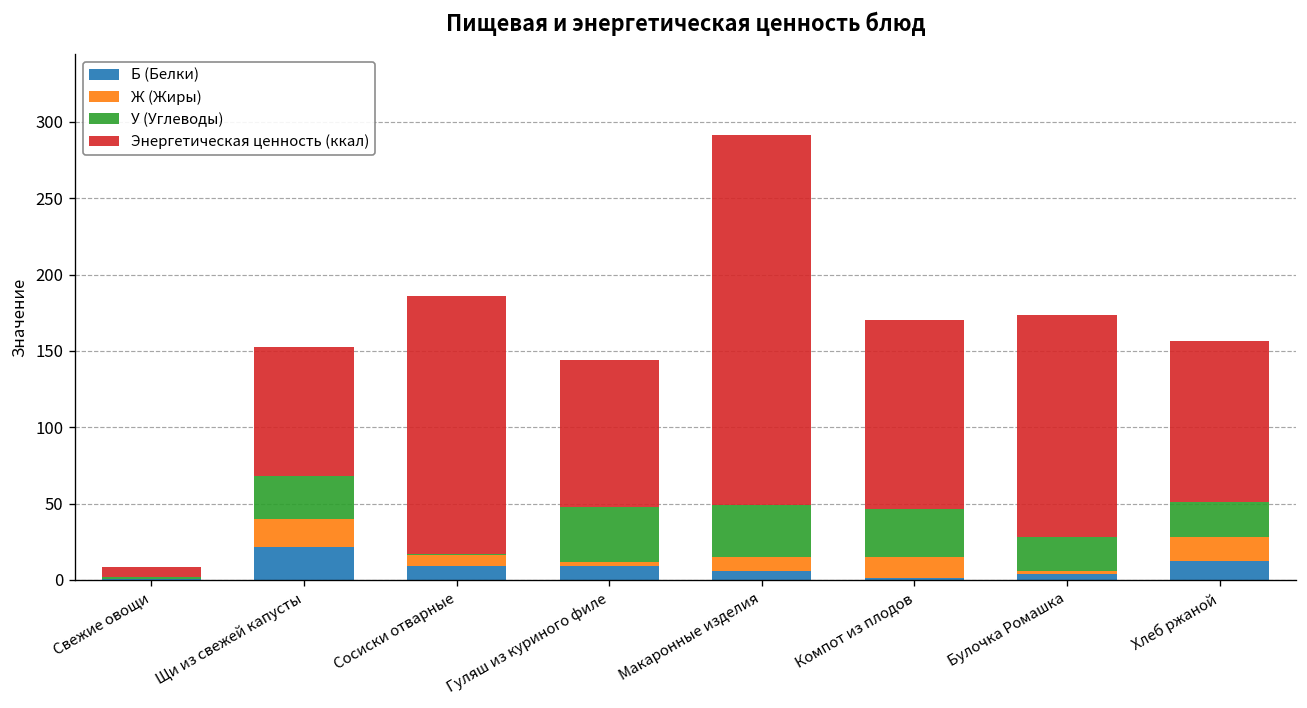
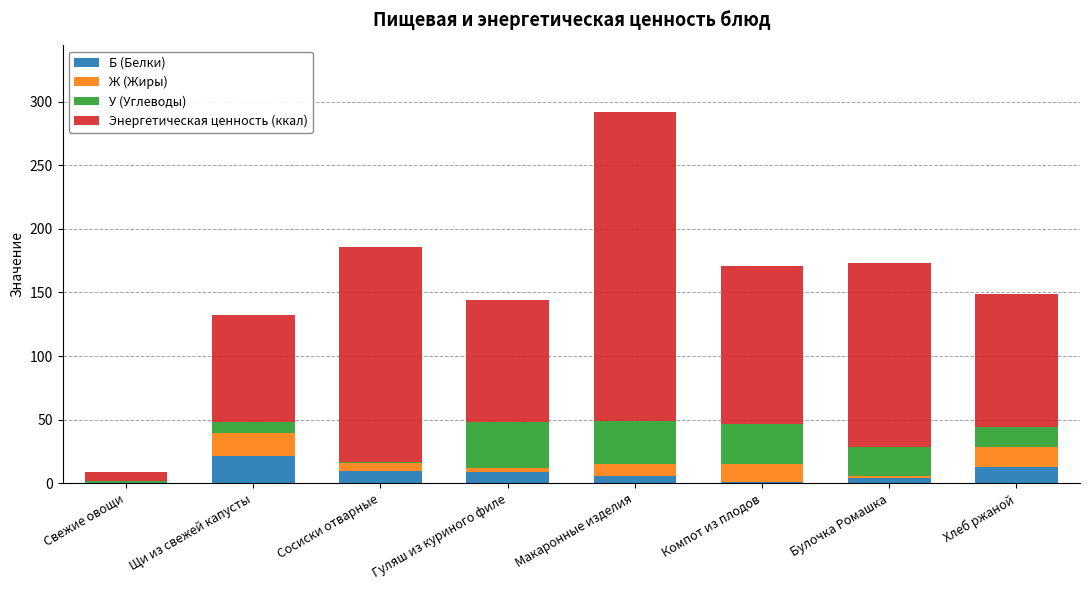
У (Углеводы), Щи из свежей капусты: 28 -> 8
У (Углеводы), Хлеб ржаной: 23 -> 16
